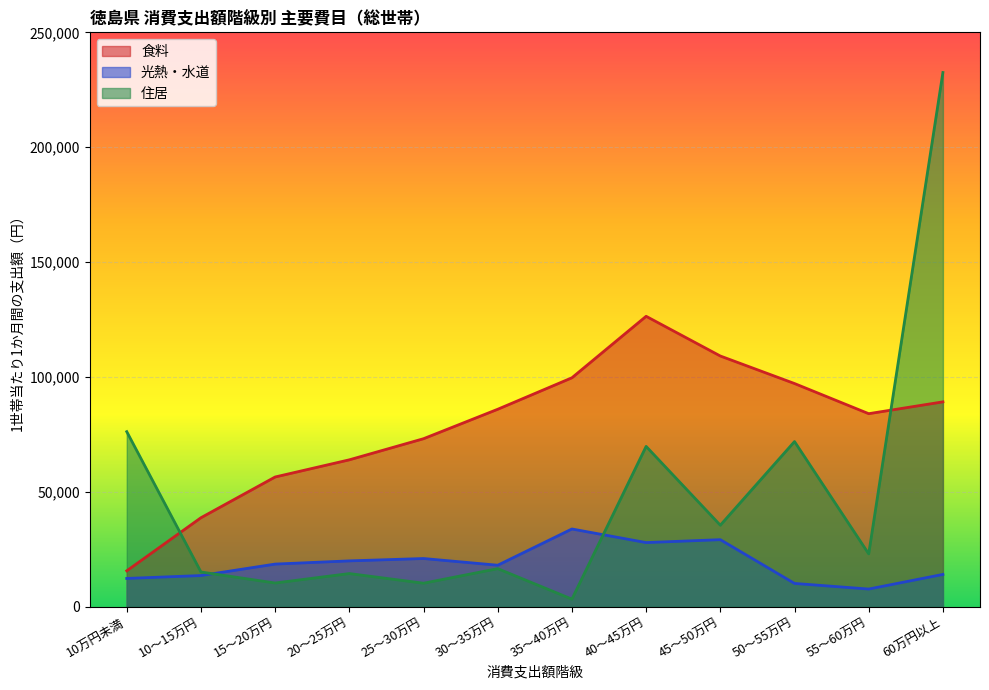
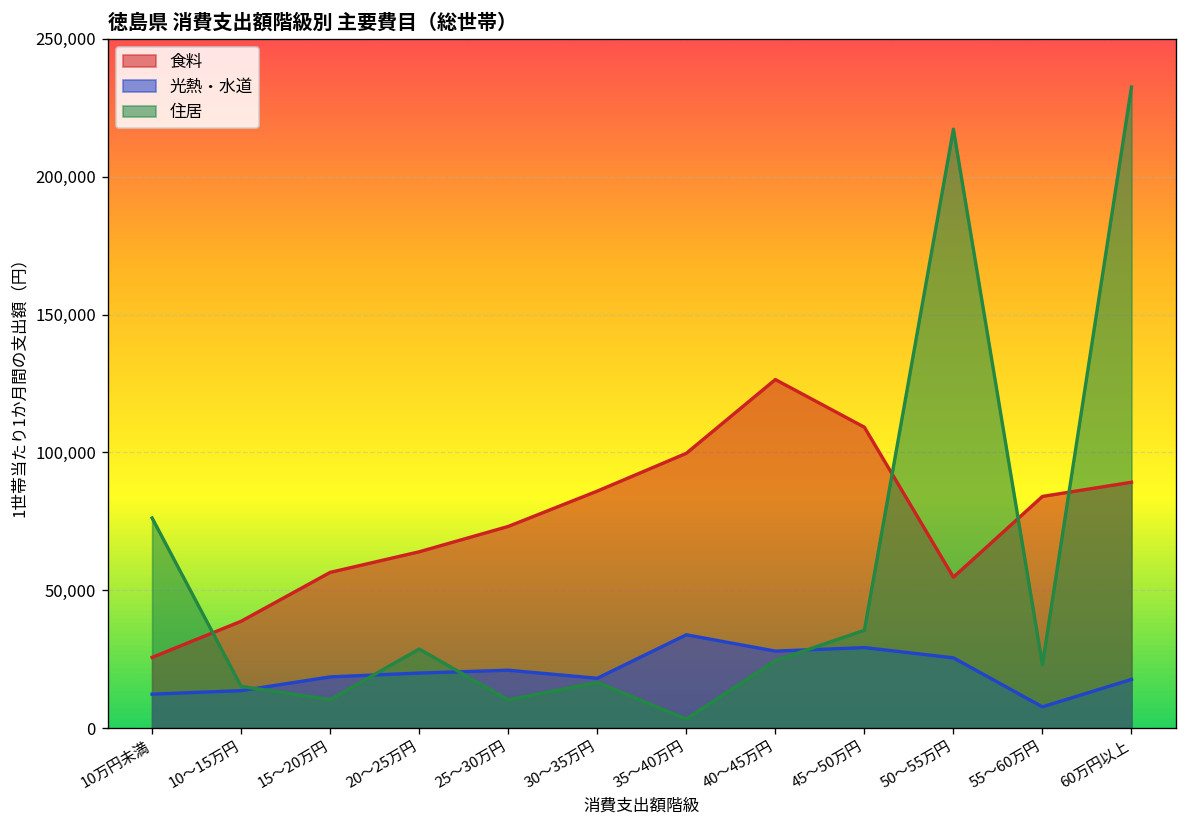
食料, 10万円未満: 16,000 -> 26,000
住居, 20～25万円: 14,000 -> 29,000
住居, 40～45万円: 70,000 -> 24,000
食料, 50～55万円: 97,000 -> 55,000
光熱・水道, 50～55万円: 10,000 -> 25,000
住居, 50～55万円: 72,000 -> 217,000
光熱・水道, 60万円以上: 14,000 -> 18,000
